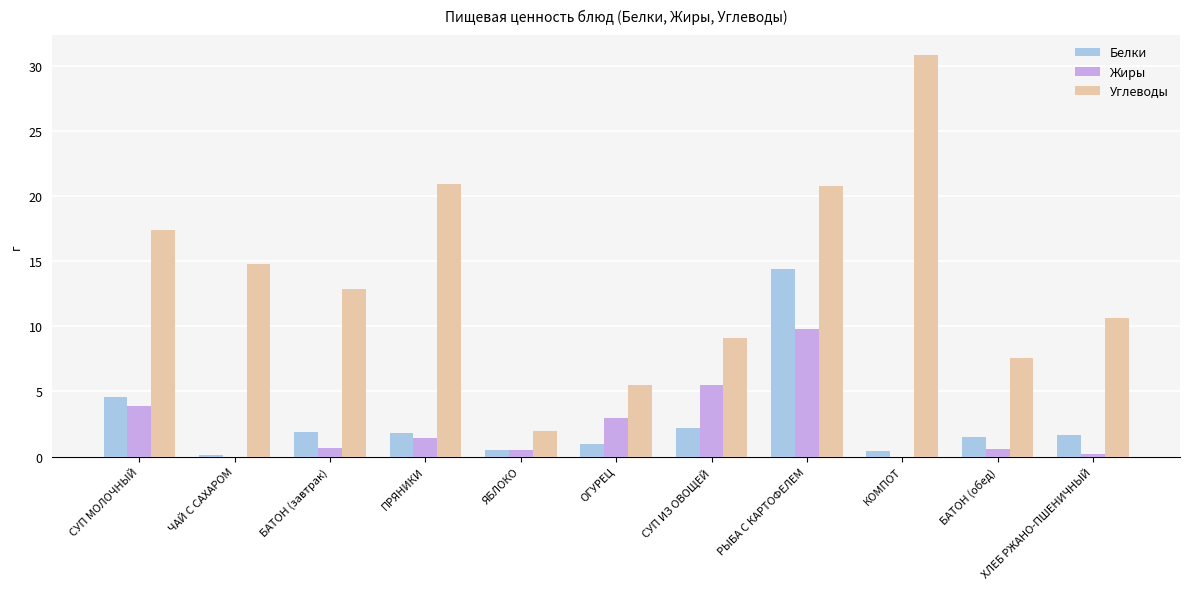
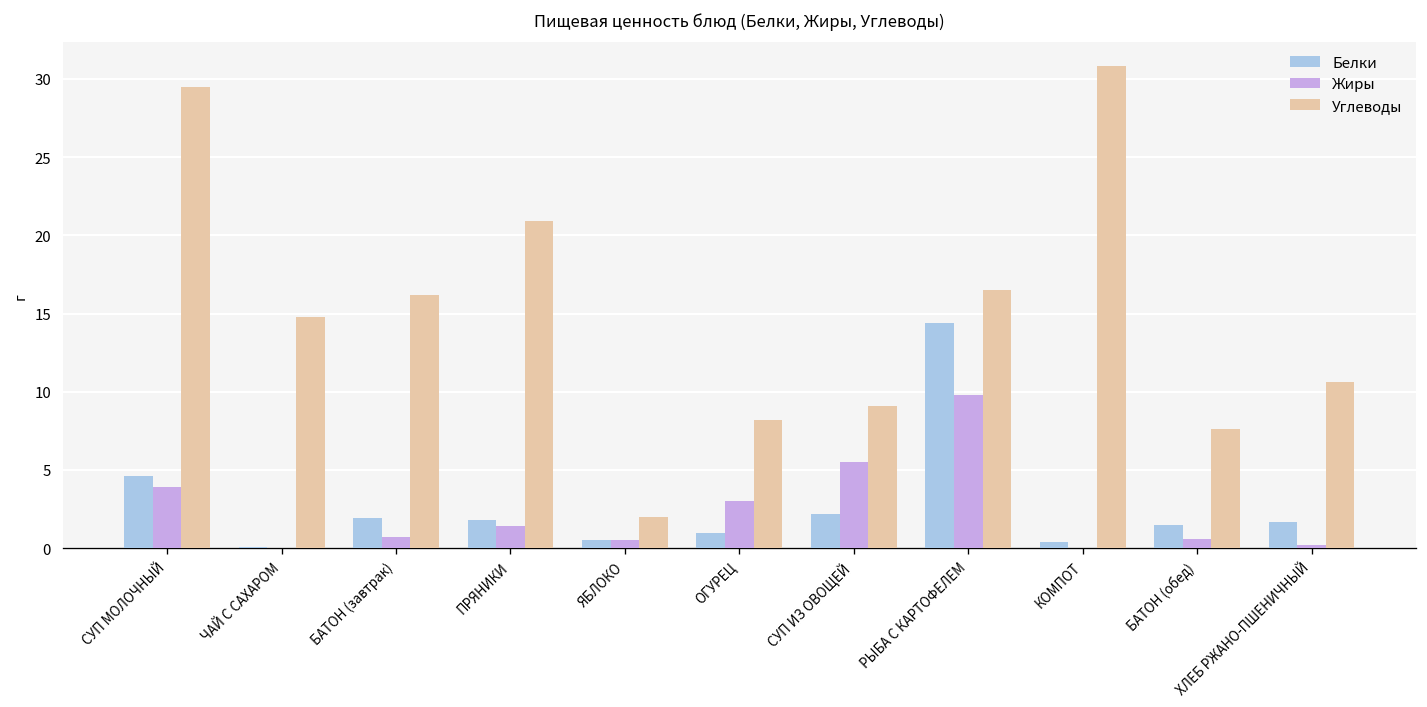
Углеводы, СУП МОЛОЧНЫЙ: 17.4 -> 29.5
Углеводы, БАТОН (завтрак): 12.9 -> 16.2
Углеводы, ОГУРЕЦ: 5.5 -> 8.2
Углеводы, РЫБА С КАРТОФЕЛЕМ: 20.8 -> 16.5
